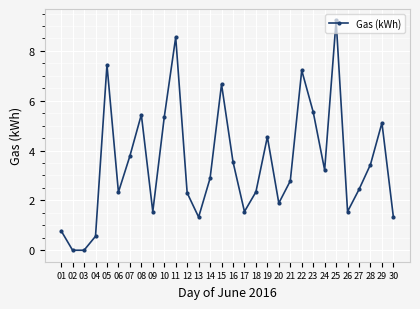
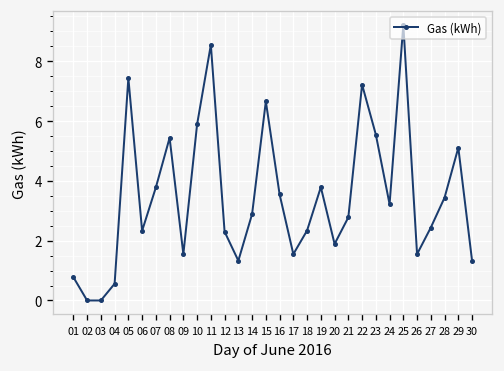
10: 5.3 -> 5.9
19: 4.6 -> 3.8
